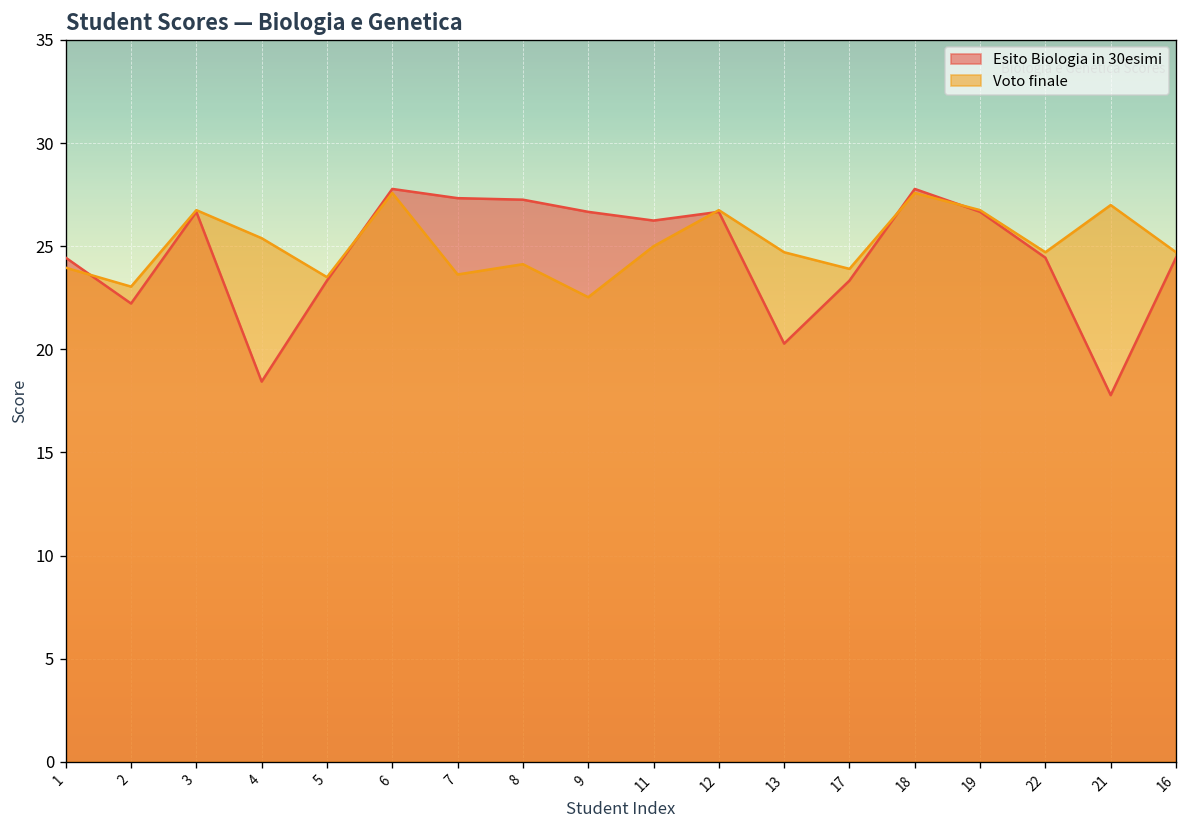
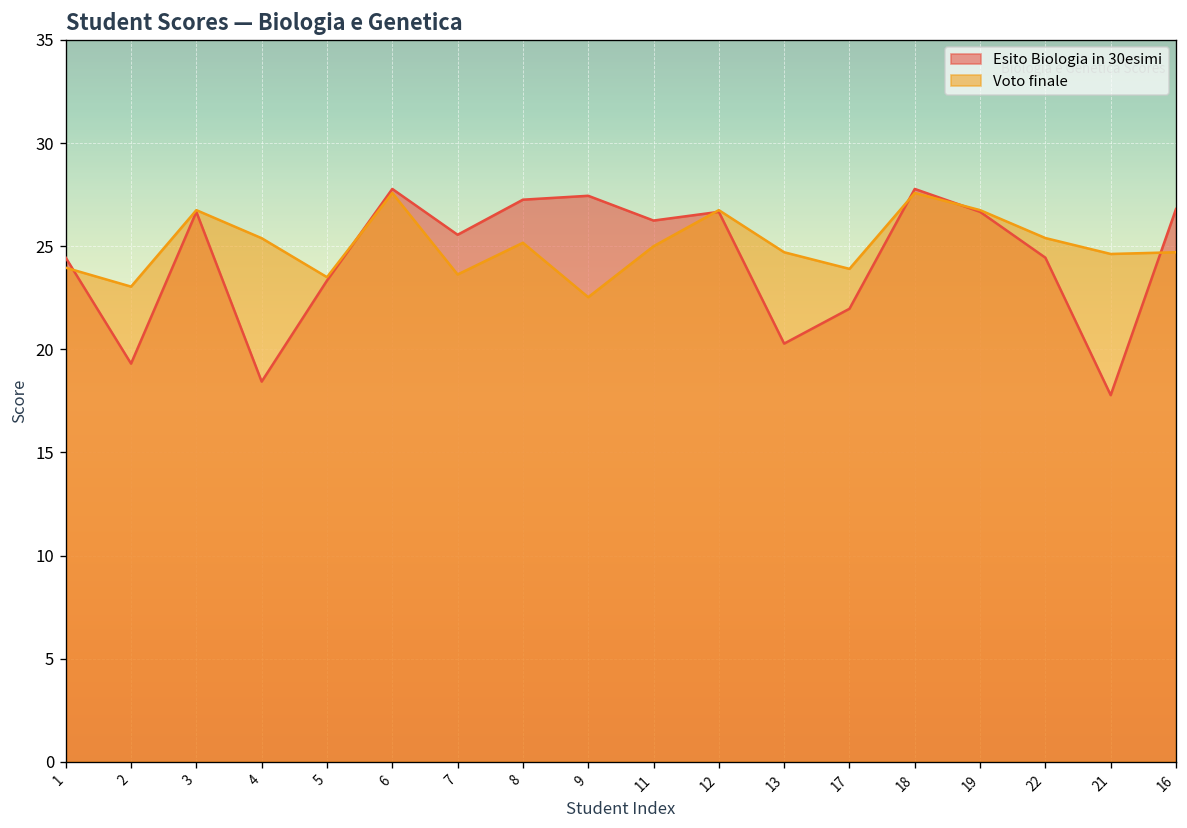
Esito Biologia in 30esimi, 2: 22.2 -> 19.3
Esito Biologia in 30esimi, 7: 27.3 -> 25.6
Voto finale, 8: 24.1 -> 25.2
Esito Biologia in 30esimi, 9: 26.7 -> 27.4
Esito Biologia in 30esimi, 17: 23.3 -> 22.0
Voto finale, 22: 24.7 -> 25.4
Voto finale, 21: 27.0 -> 24.6
Esito Biologia in 30esimi, 16: 24.4 -> 26.8
